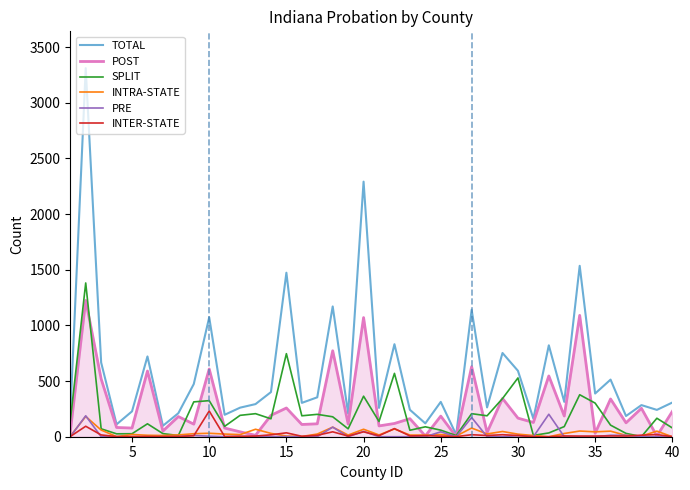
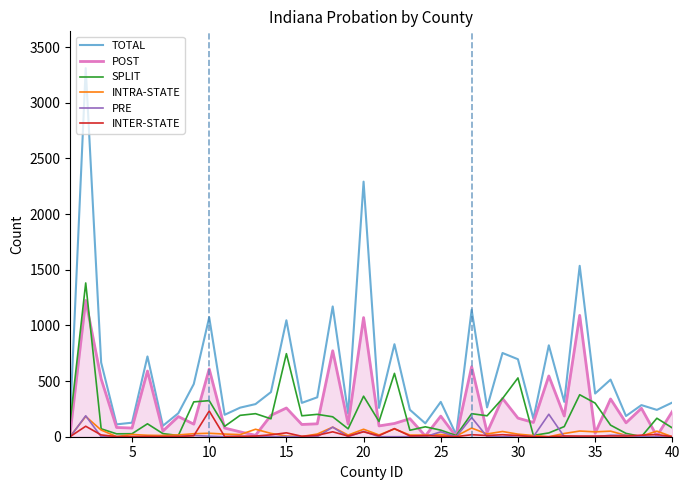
TOTAL, 5: 230 -> 130
TOTAL, 15: 1470 -> 1050
TOTAL, 30: 590 -> 700
